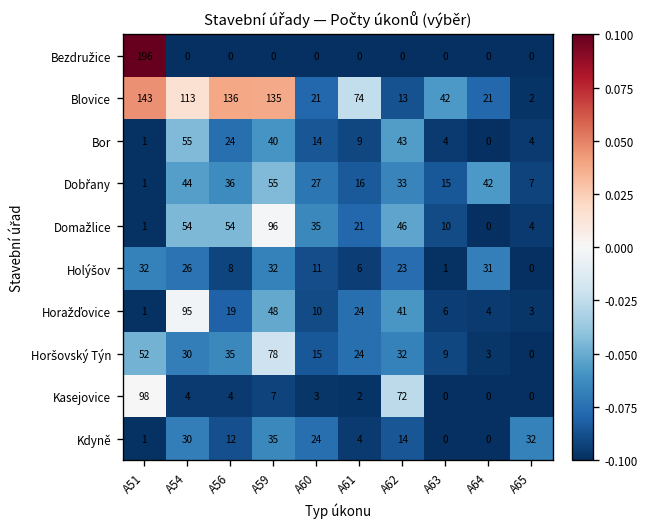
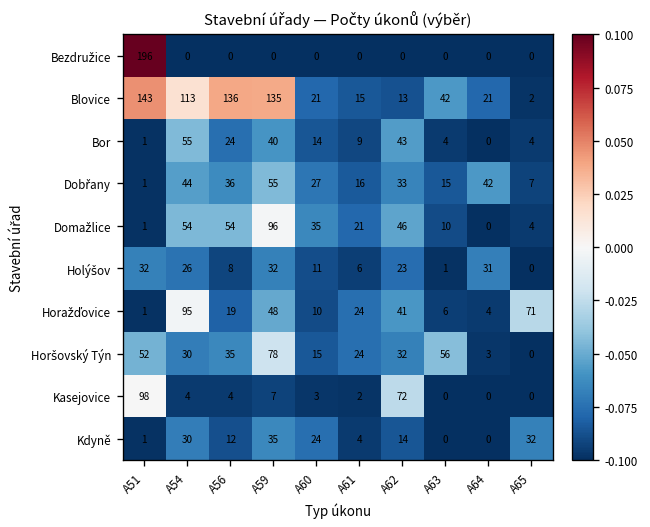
Blovice, A61: 74 -> 15
Horažďovice, A65: 3 -> 71
Horšovský Týn, A63: 9 -> 56
